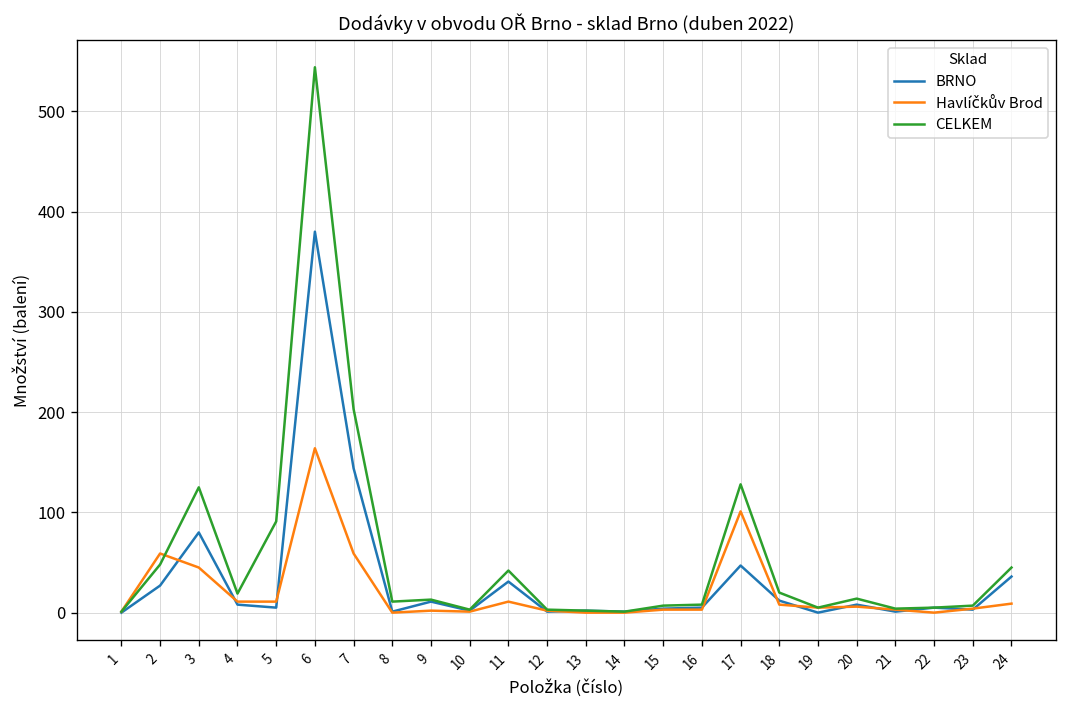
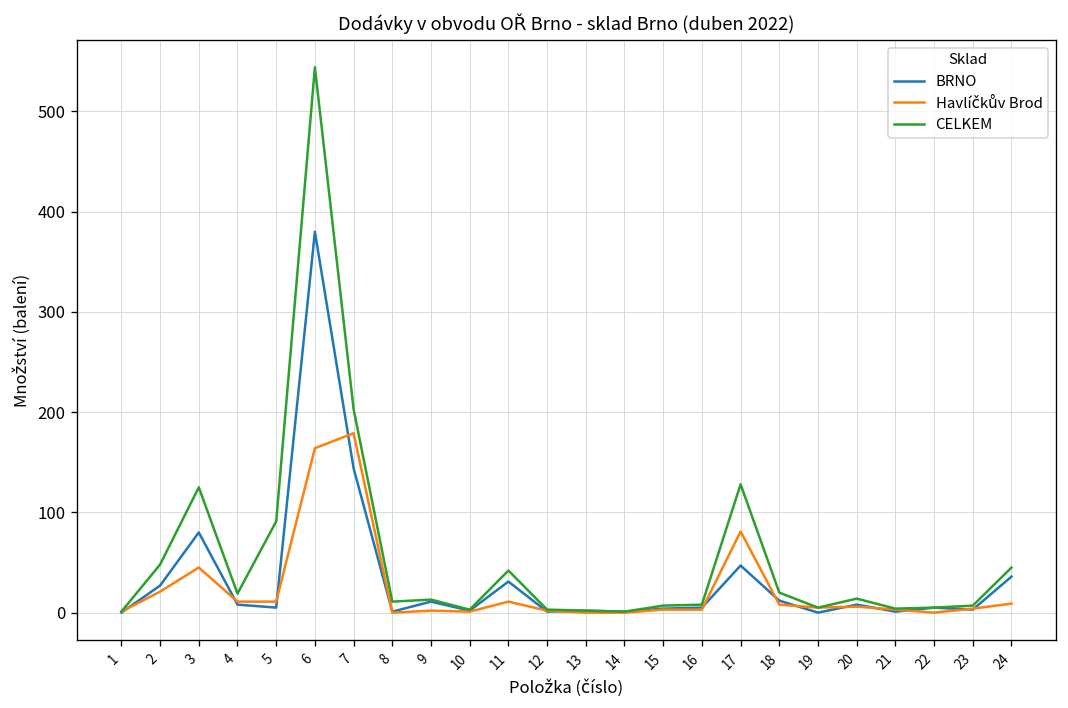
Havlíčkův Brod, 2: 60 -> 20
Havlíčkův Brod, 7: 60 -> 180
Havlíčkův Brod, 17: 100 -> 80
